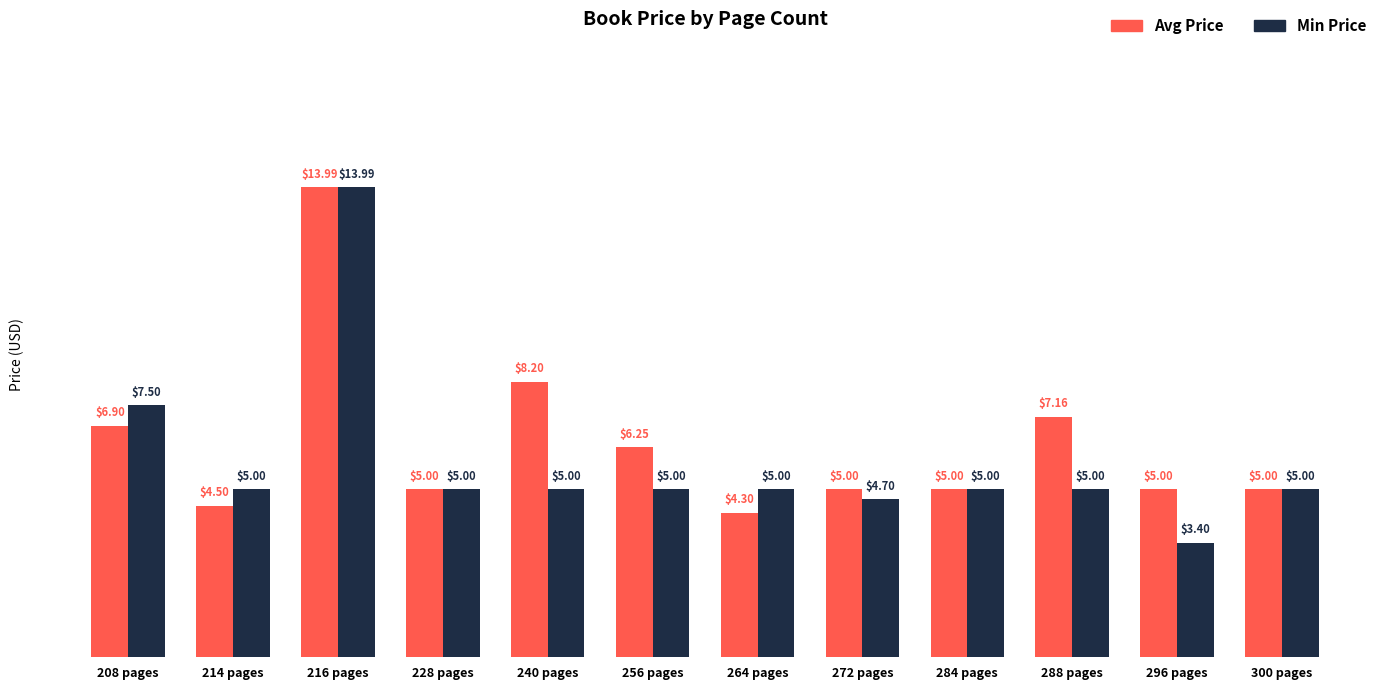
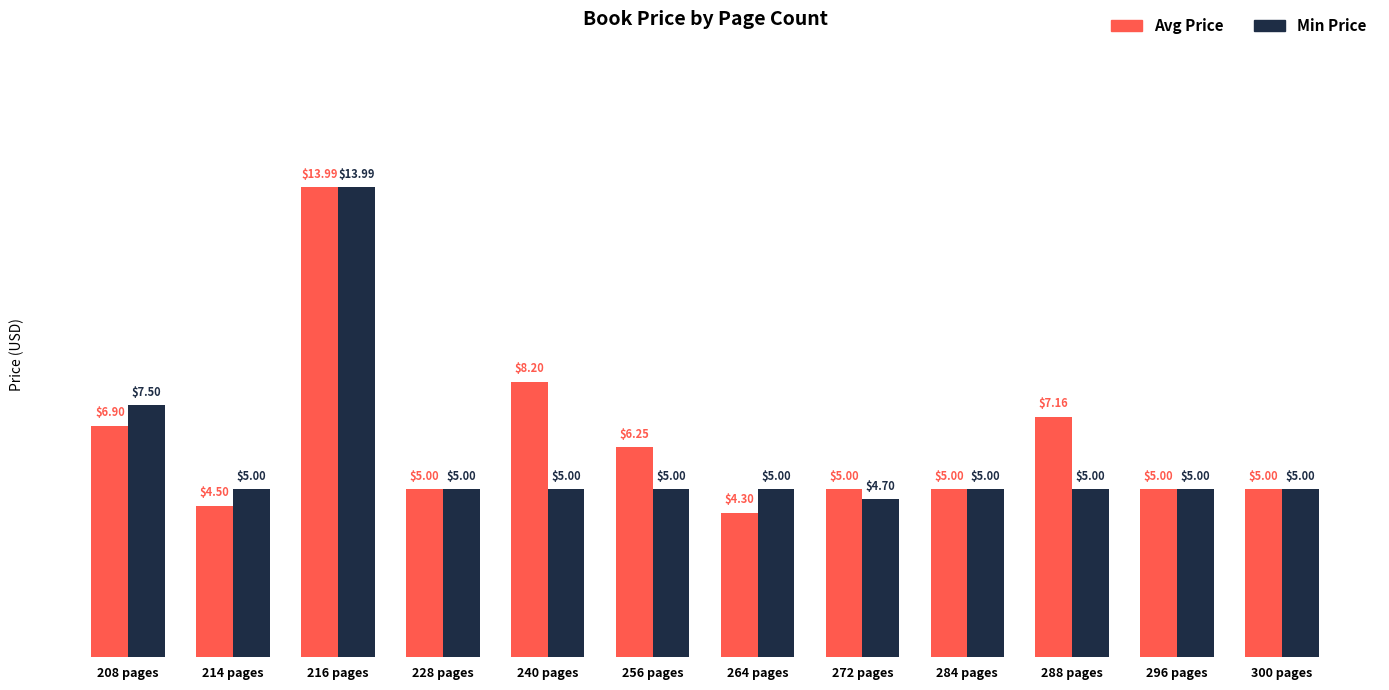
Min Price, 296 pages: $3.40 -> $5.00
